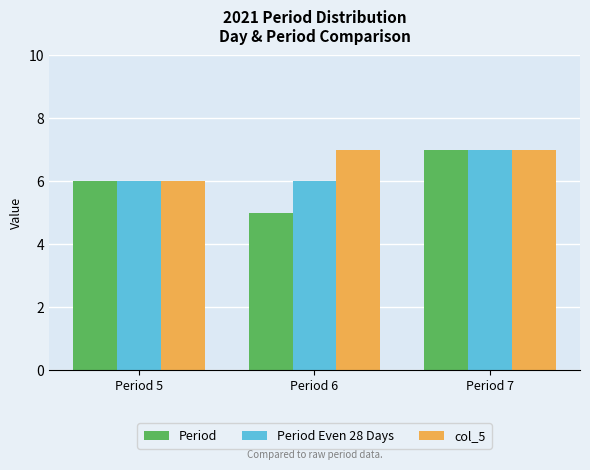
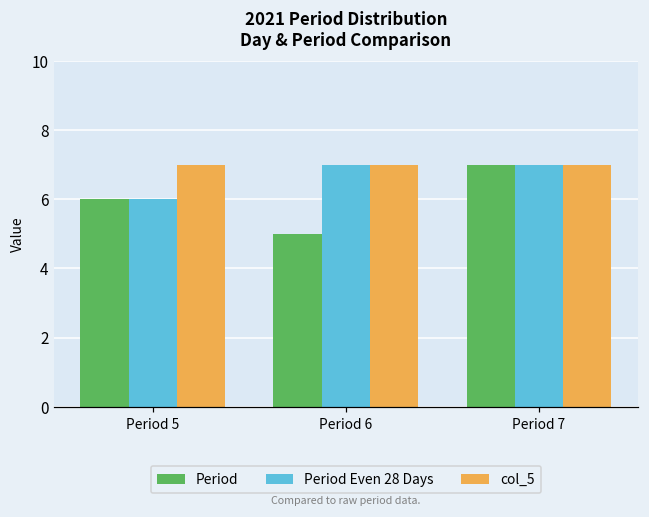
col_5, Period 5: 6 -> 7
Period Even 28 Days, Period 6: 6 -> 7
